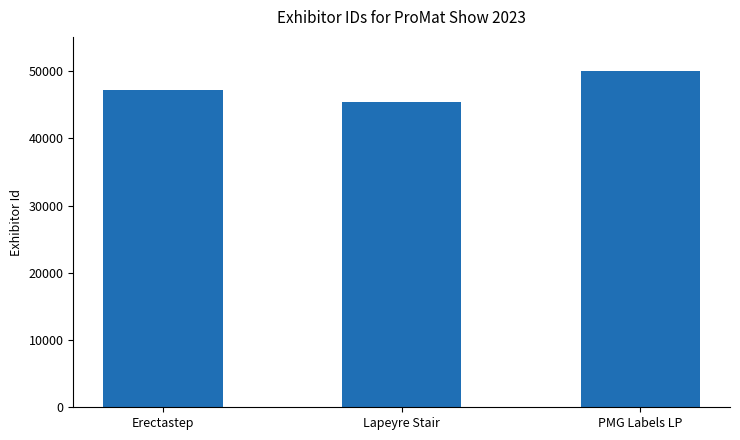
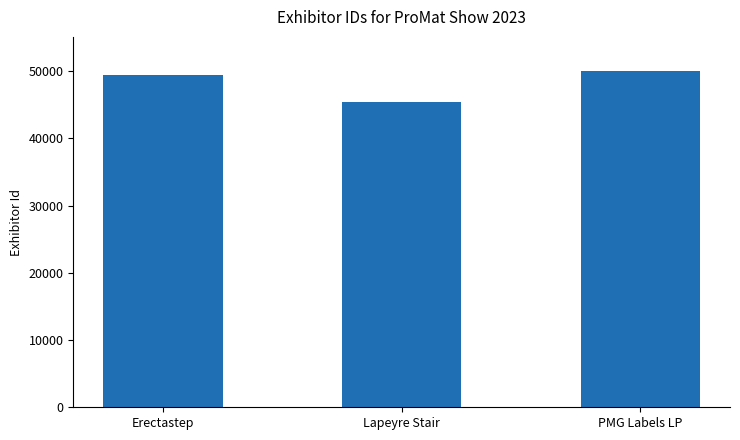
Erectastep: 47000 -> 49000
